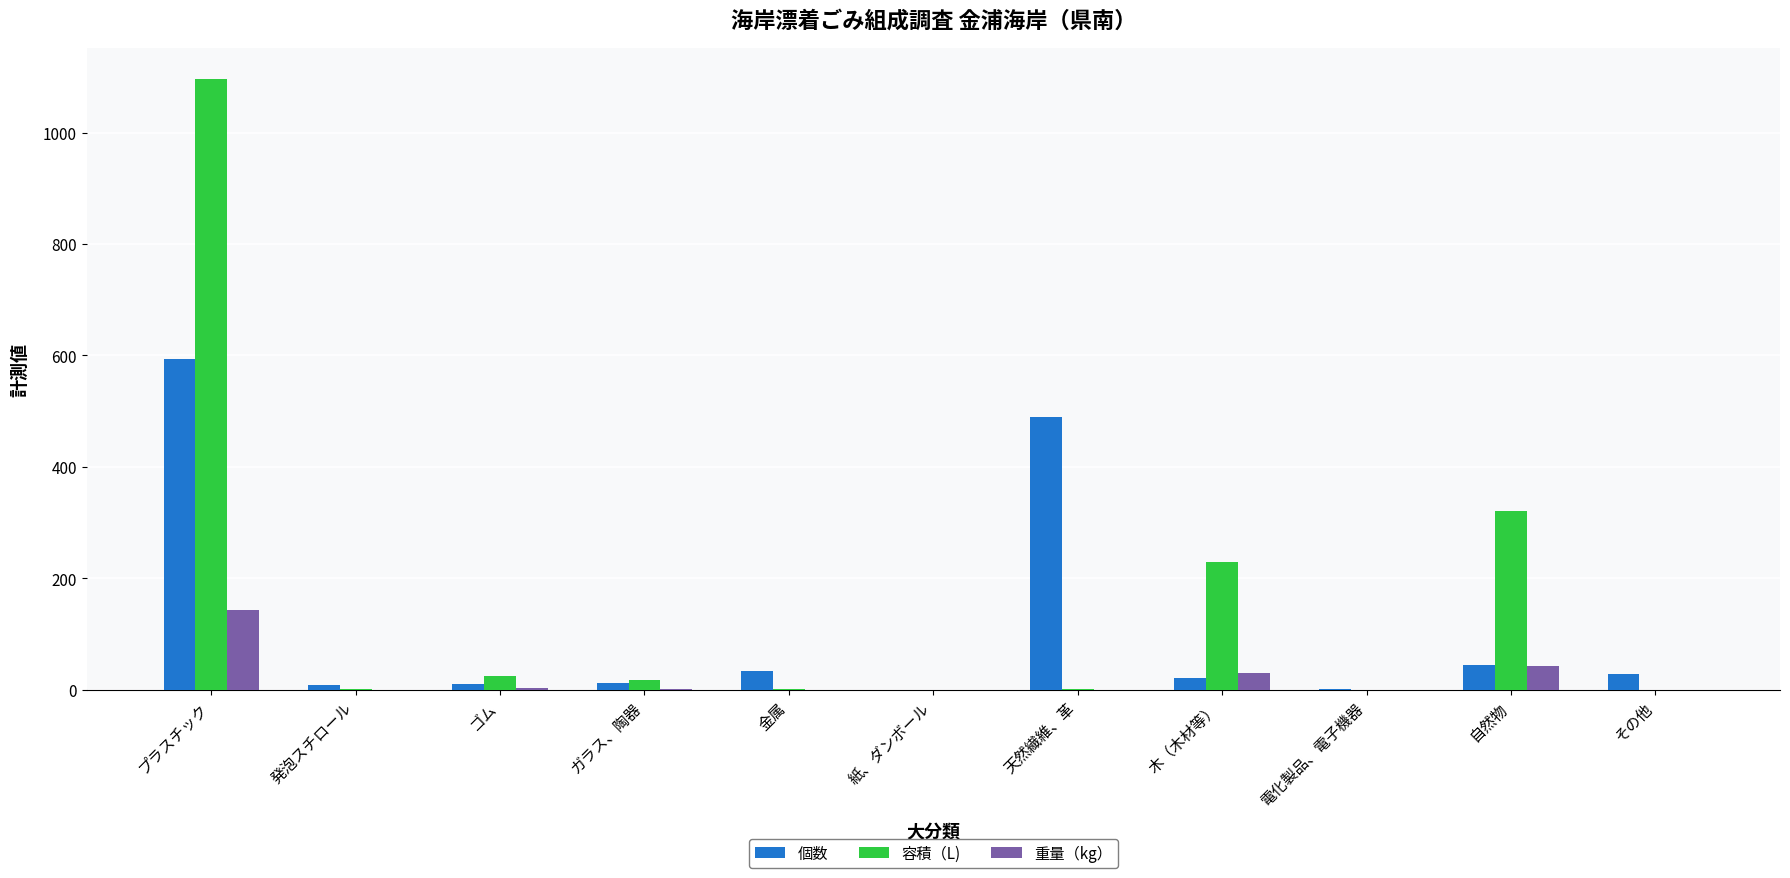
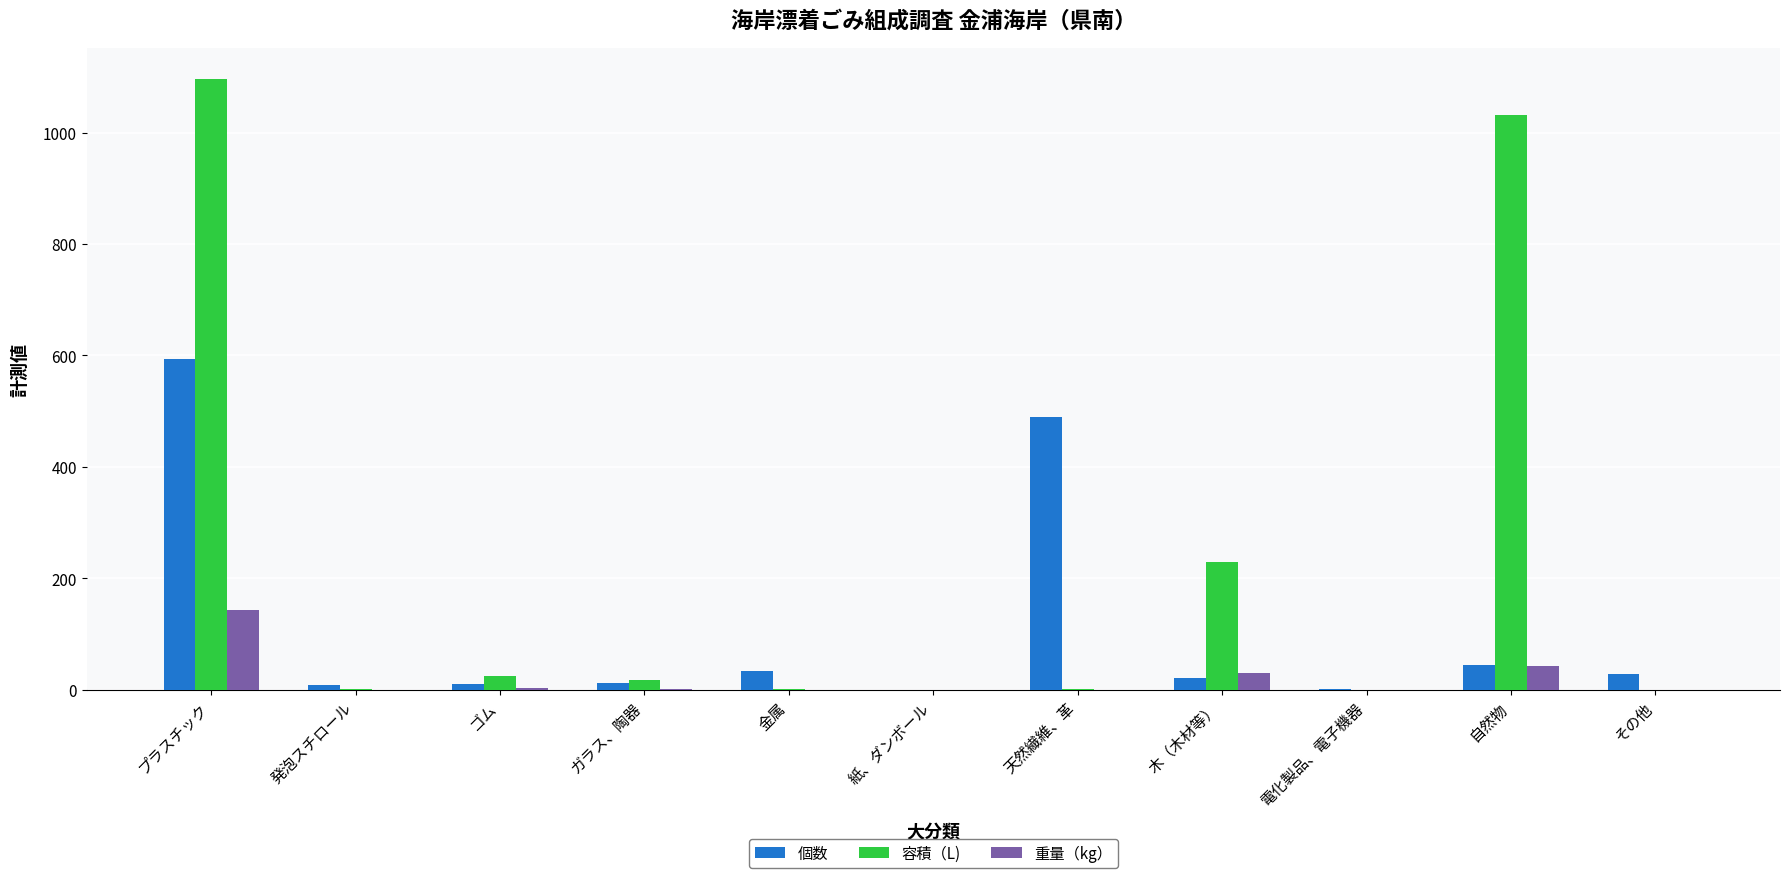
容積（L), 自然物: 320 -> 1030
